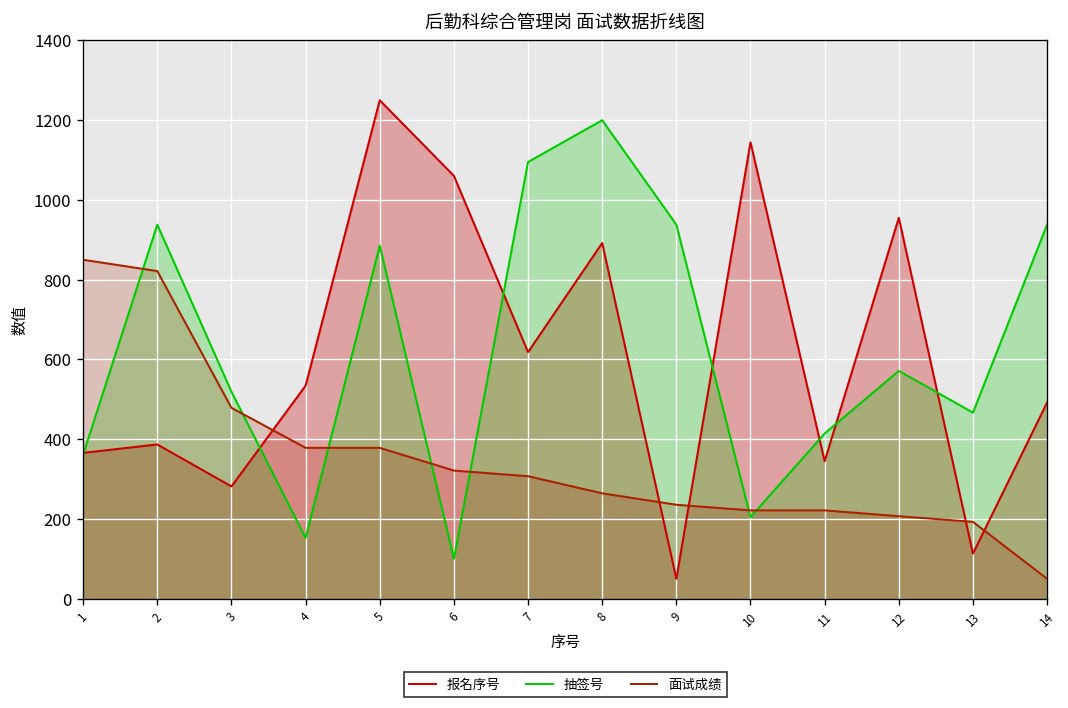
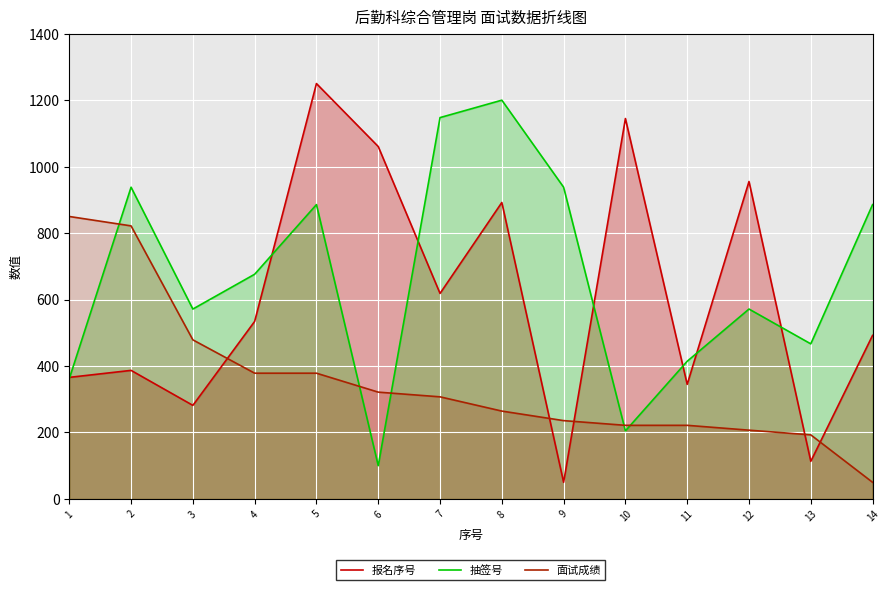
抽签号, 3: 520 -> 570
抽签号, 4: 150 -> 680
抽签号, 7: 1100 -> 1150
抽签号, 14: 940 -> 890
